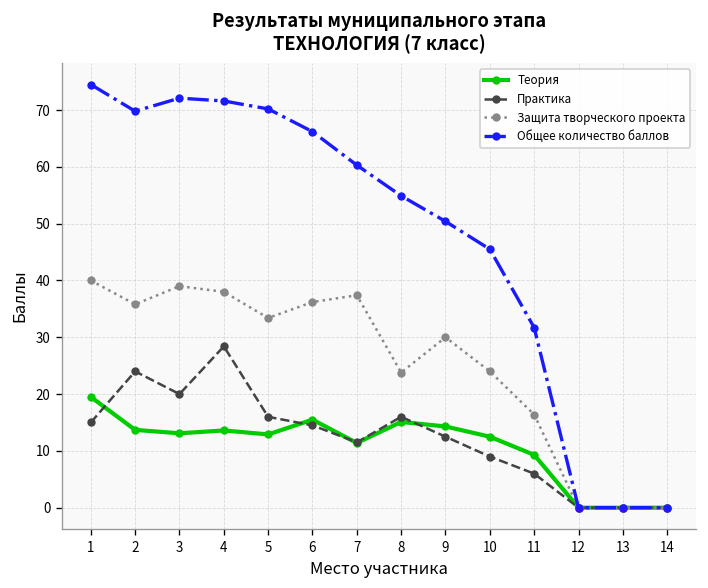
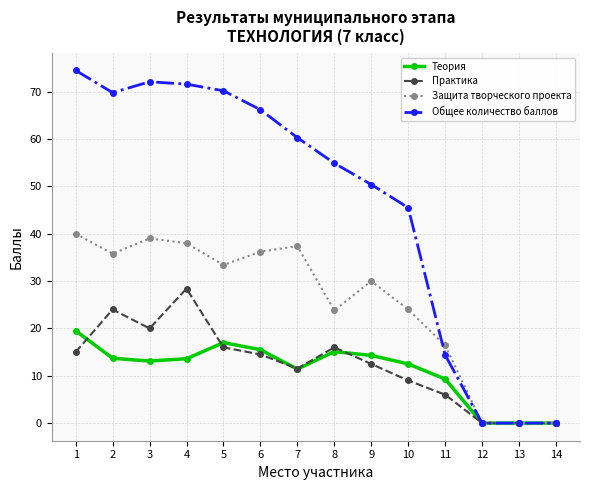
Теория, 5: 13 -> 17
Общее количество баллов, 11: 32 -> 14
